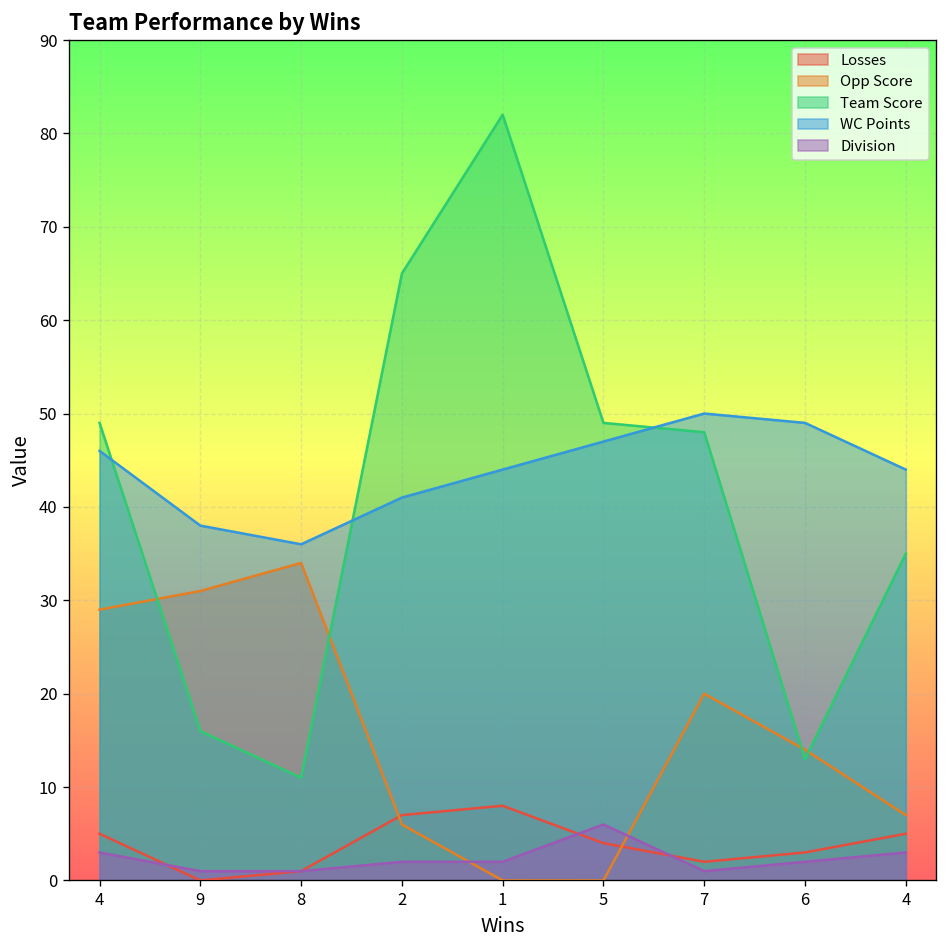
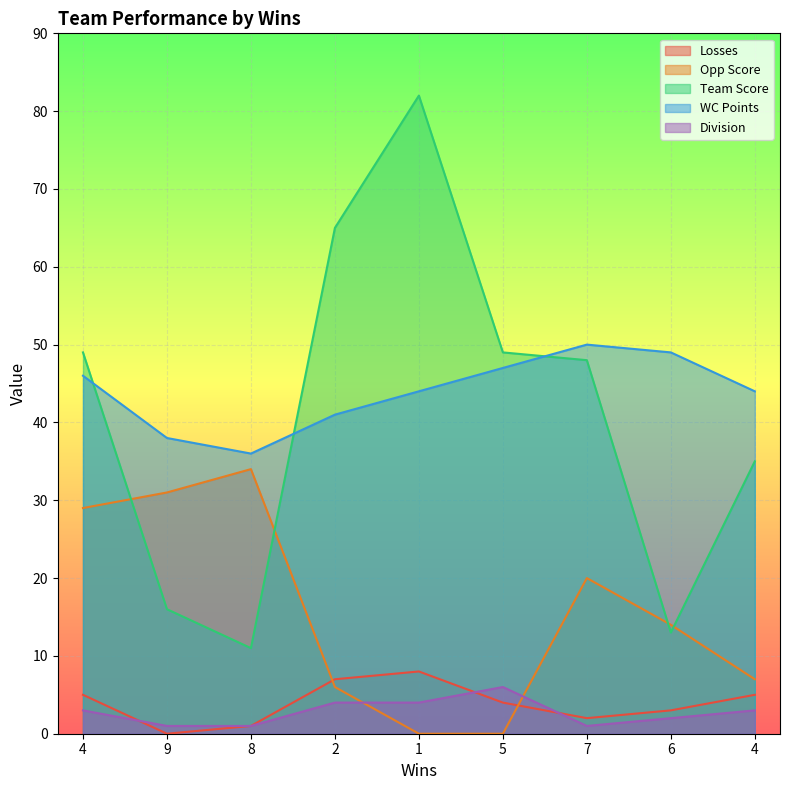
Division, 2: 2 -> 4
Division, 1: 2 -> 4
